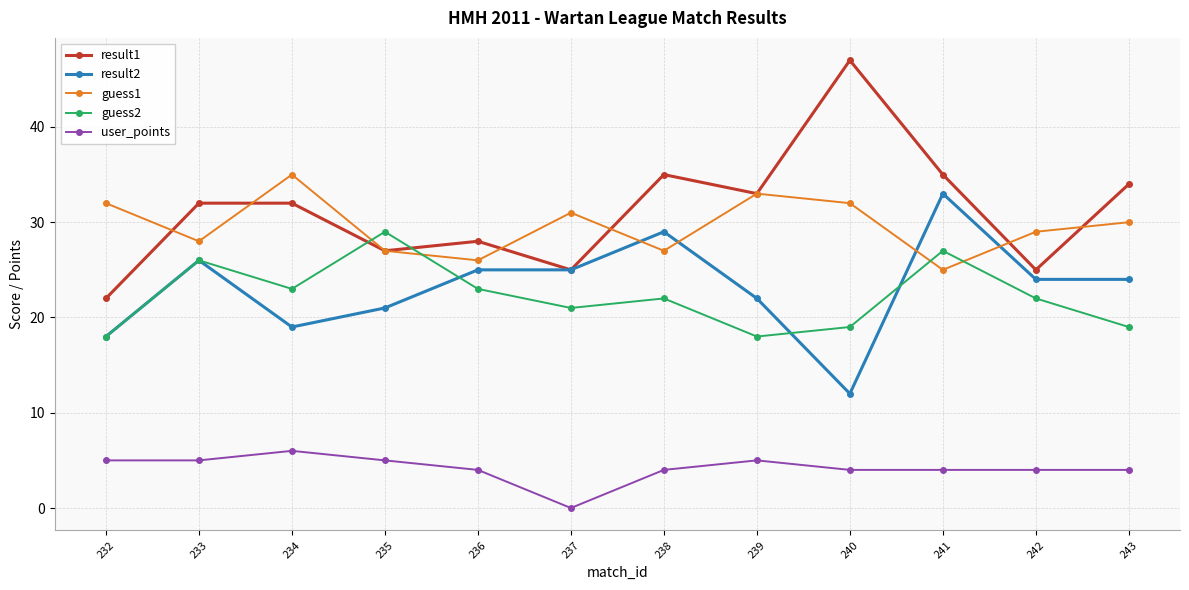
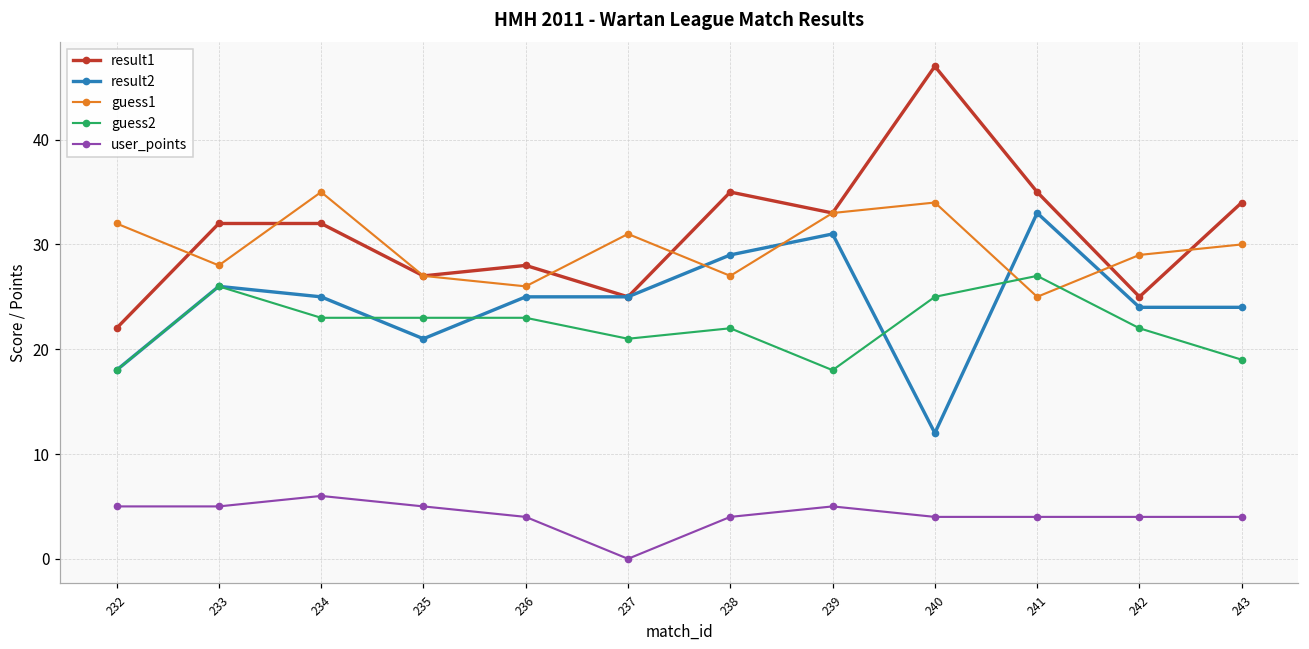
result2, 234: 19 -> 25
guess2, 235: 29 -> 23
result2, 239: 22 -> 31
guess1, 240: 32 -> 34
guess2, 240: 19 -> 25
